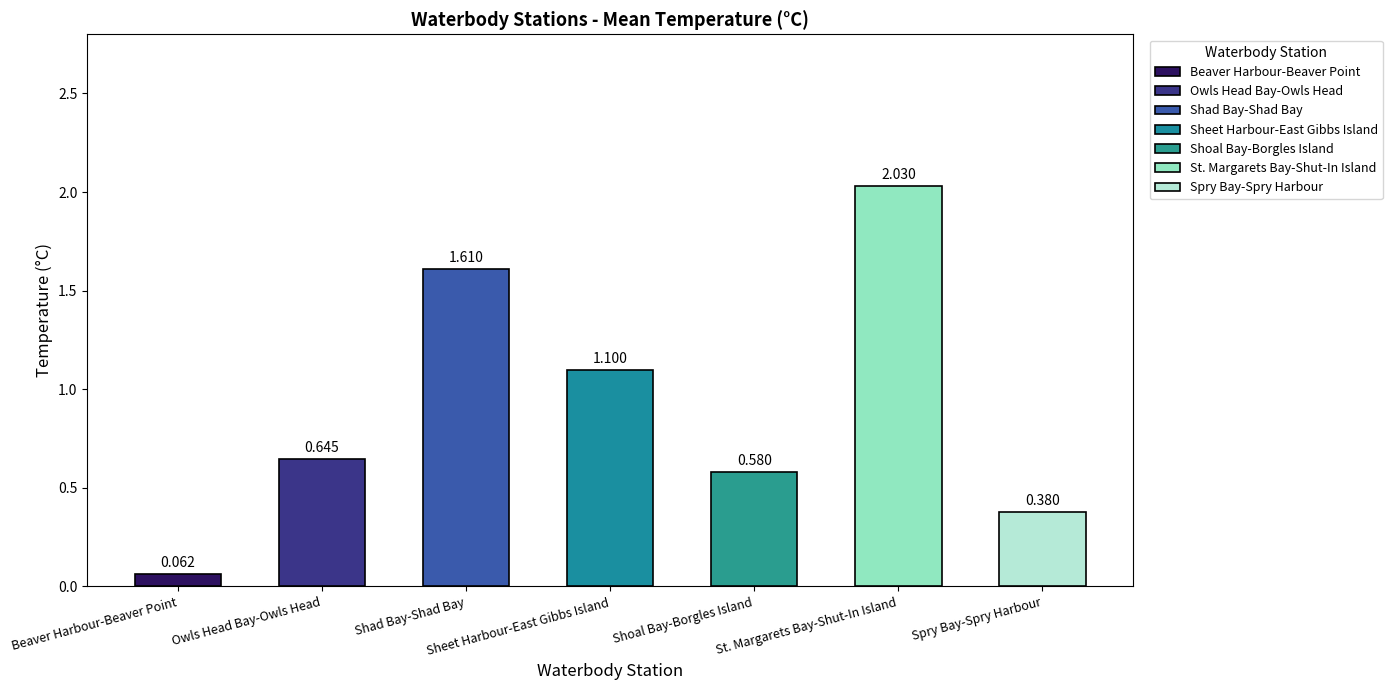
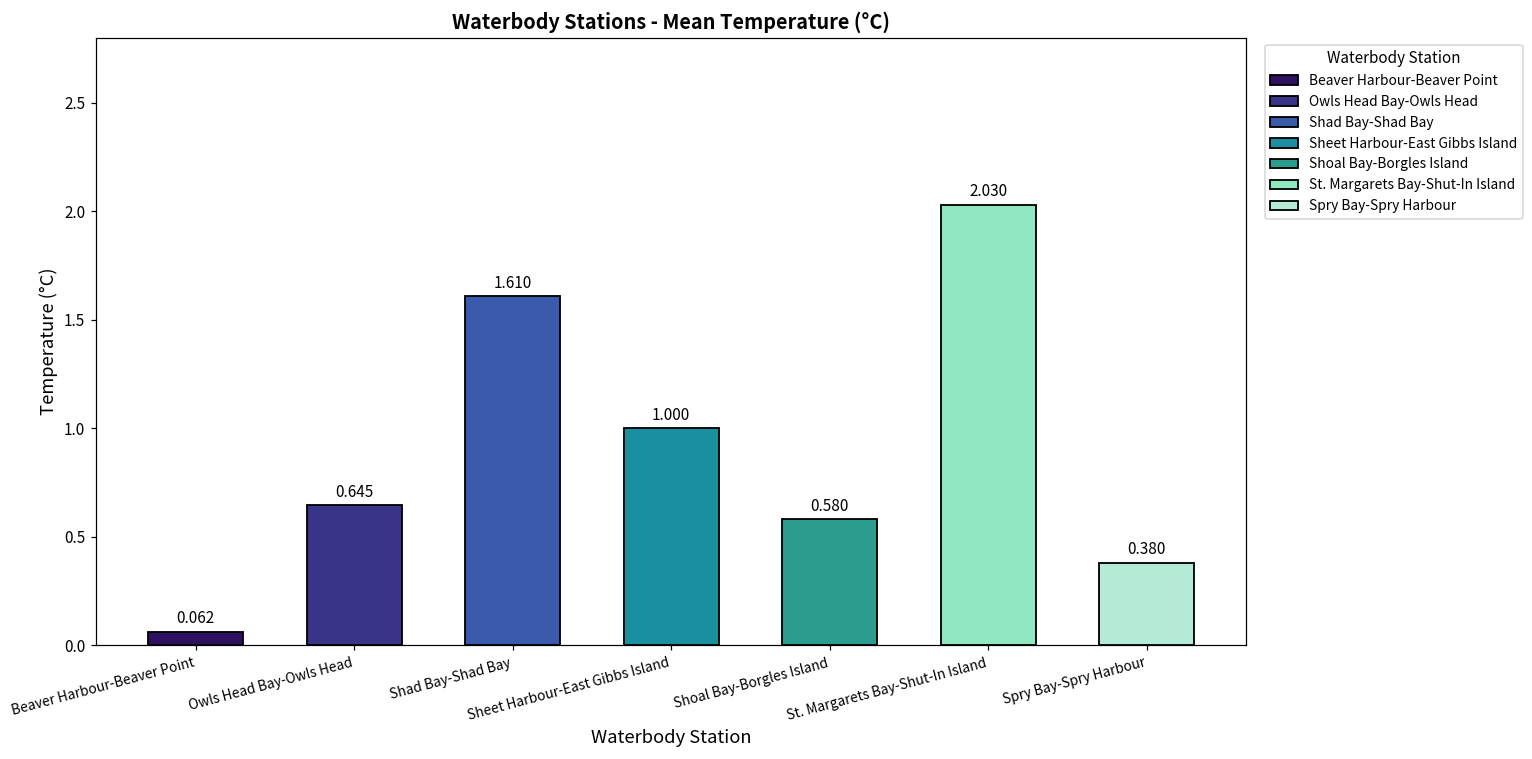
Sheet Harbour-East Gibbs Island: 1.100 -> 1.000
